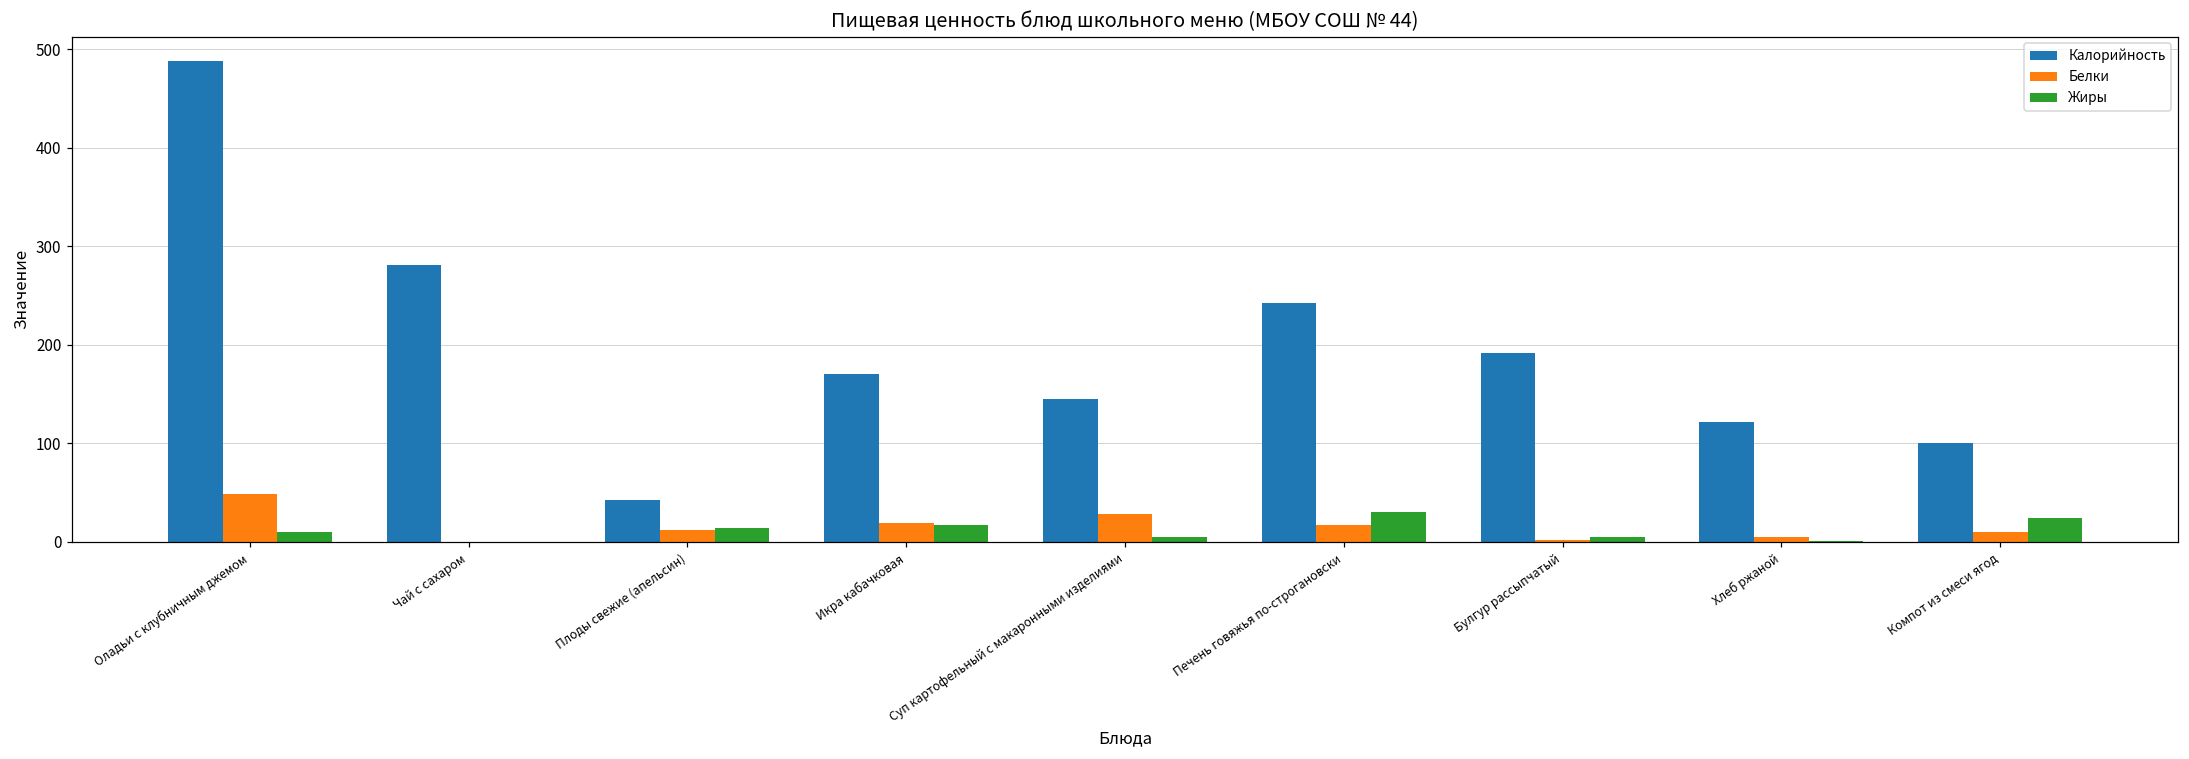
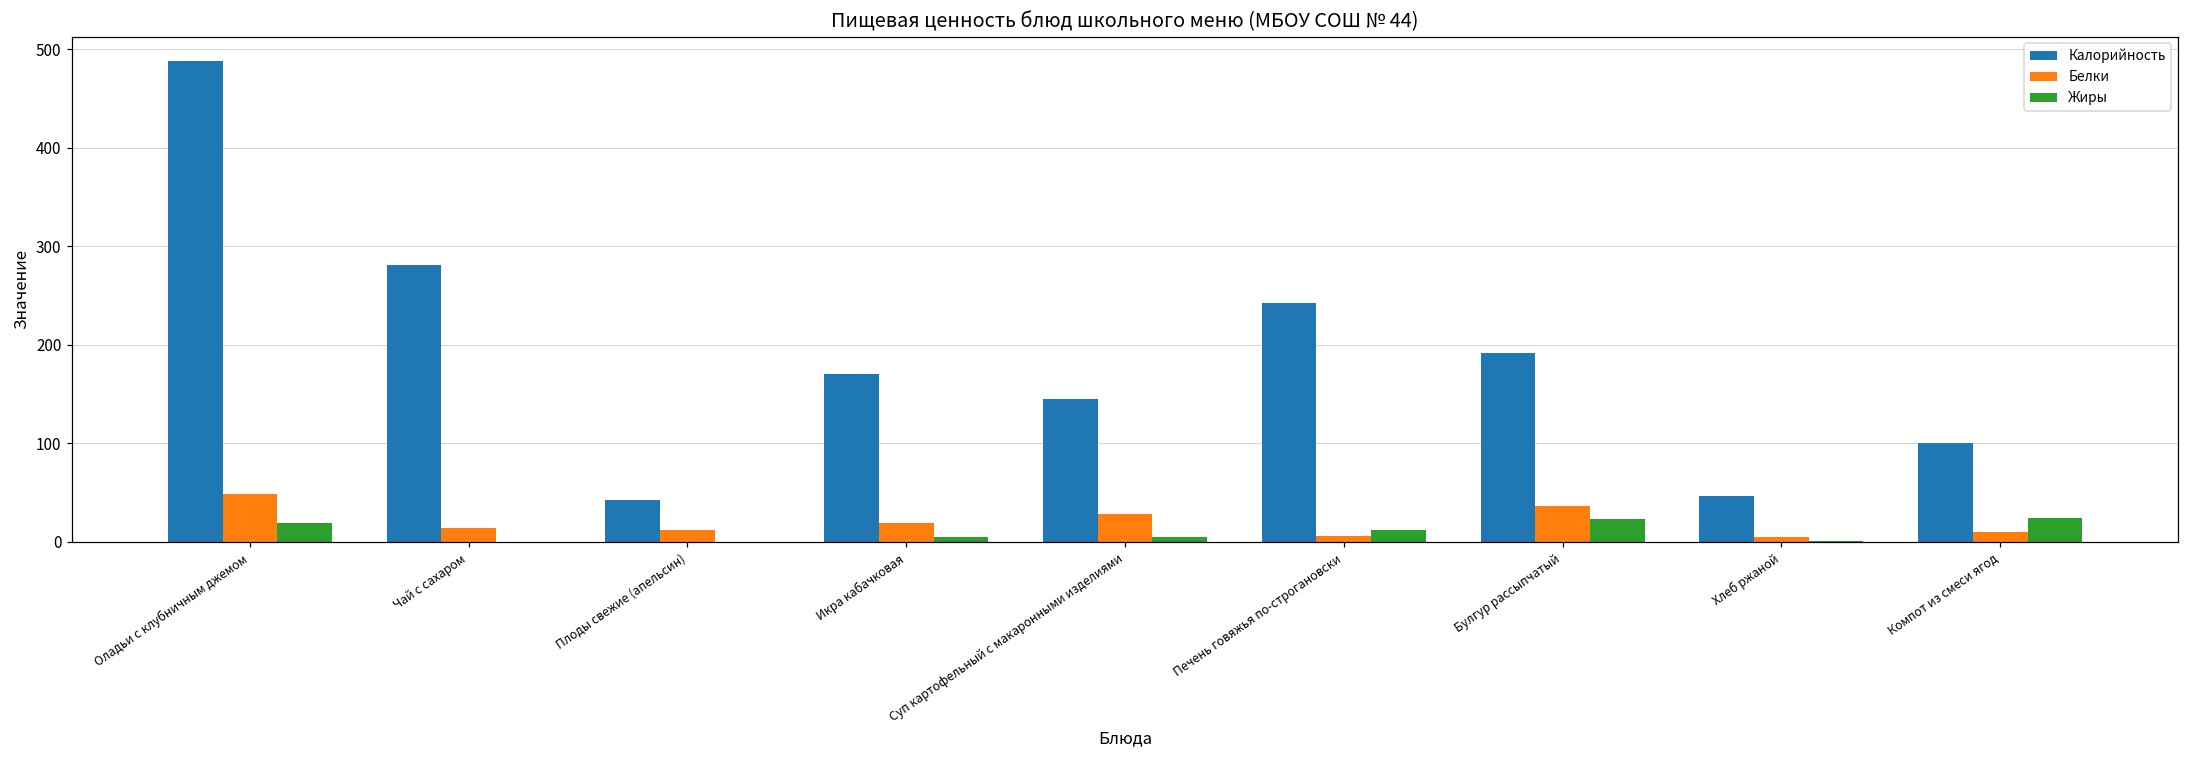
Жиры, Оладьи с клубничным джемом: 10 -> 20
Белки, Чай с сахаром: 0 -> 10
Жиры, Плоды свежие (апельсин): 10 -> 0
Жиры, Икра кабачковая: 20 -> 10
Белки, Печень говяжья по-строгановски: 20 -> 10
Жиры, Печень говяжья по-строгановски: 30 -> 10
Белки, Булгур рассыпчатый: 0 -> 40
Жиры, Булгур рассыпчатый: 0 -> 20
Калорийность, Хлеб ржаной: 120 -> 50
